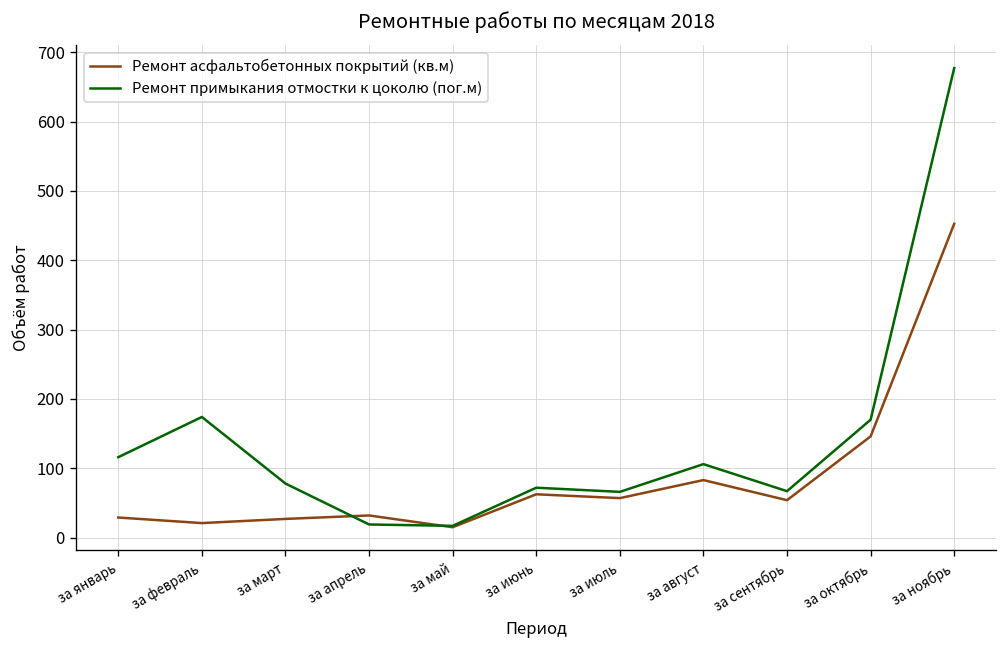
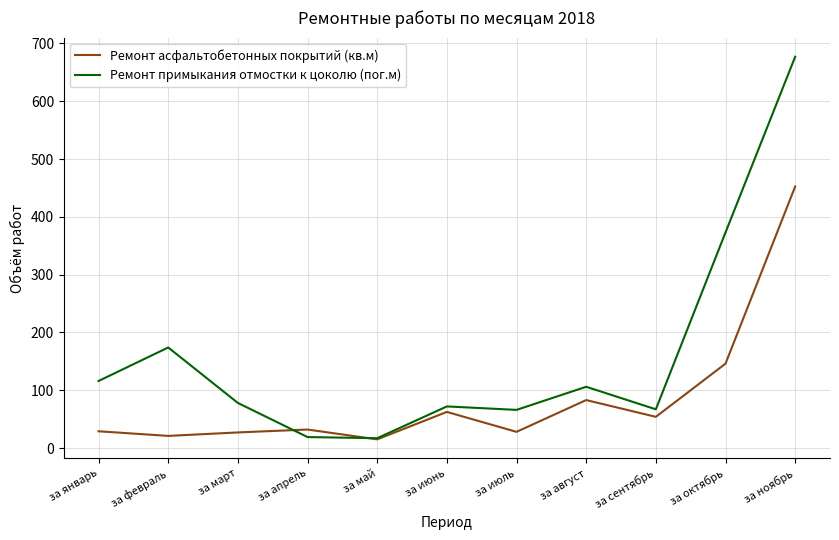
Ремонт асфальтобетонных покрытий (кв.м), за июль: 60 -> 30
Ремонт примыкания отмостки к цоколю (пог.м), за октябрь: 170 -> 370
